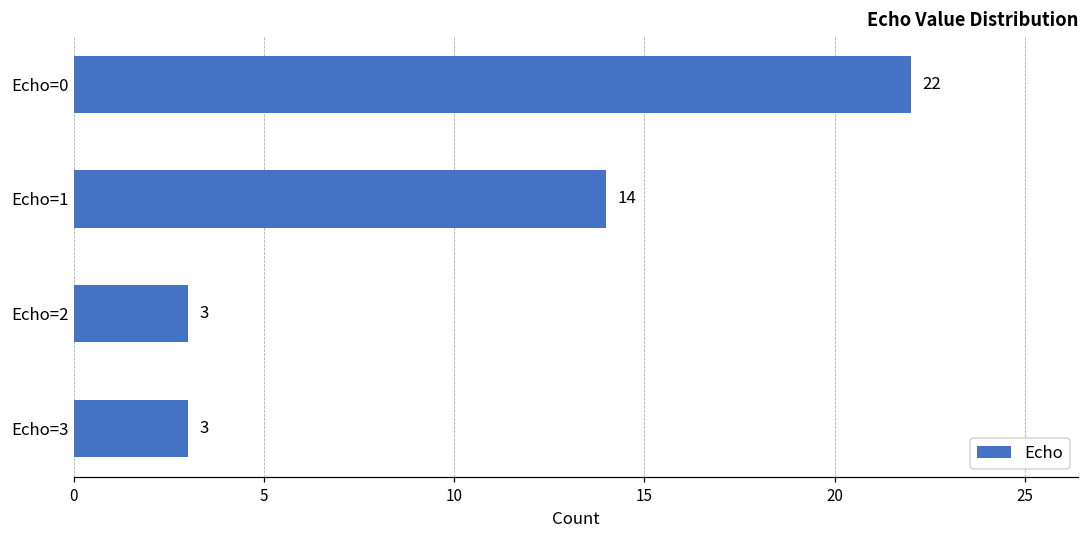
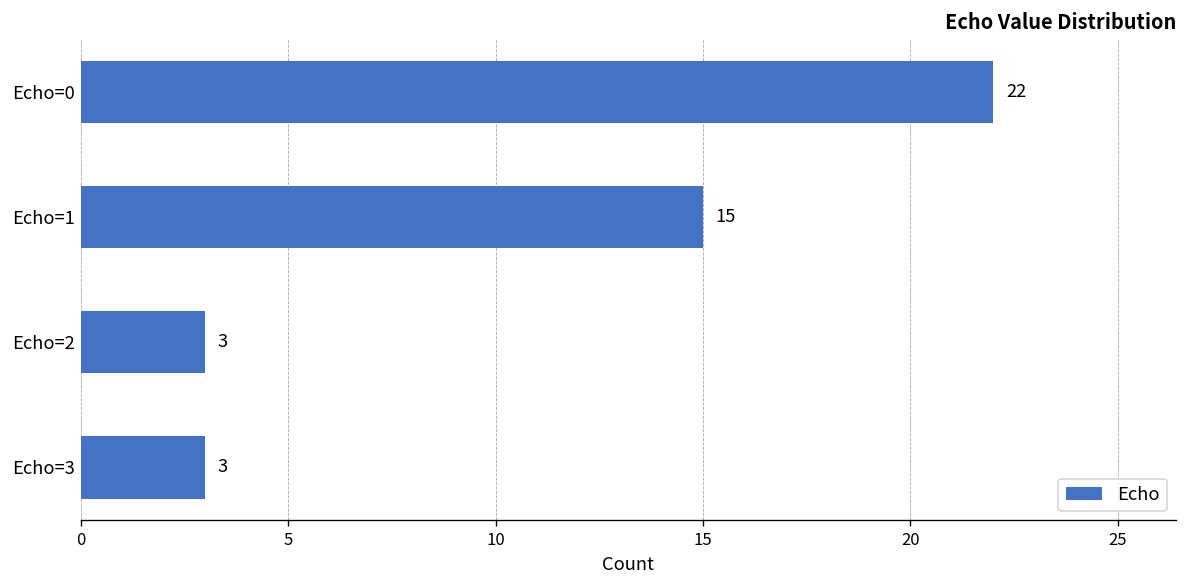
Echo=1: 14 -> 15
